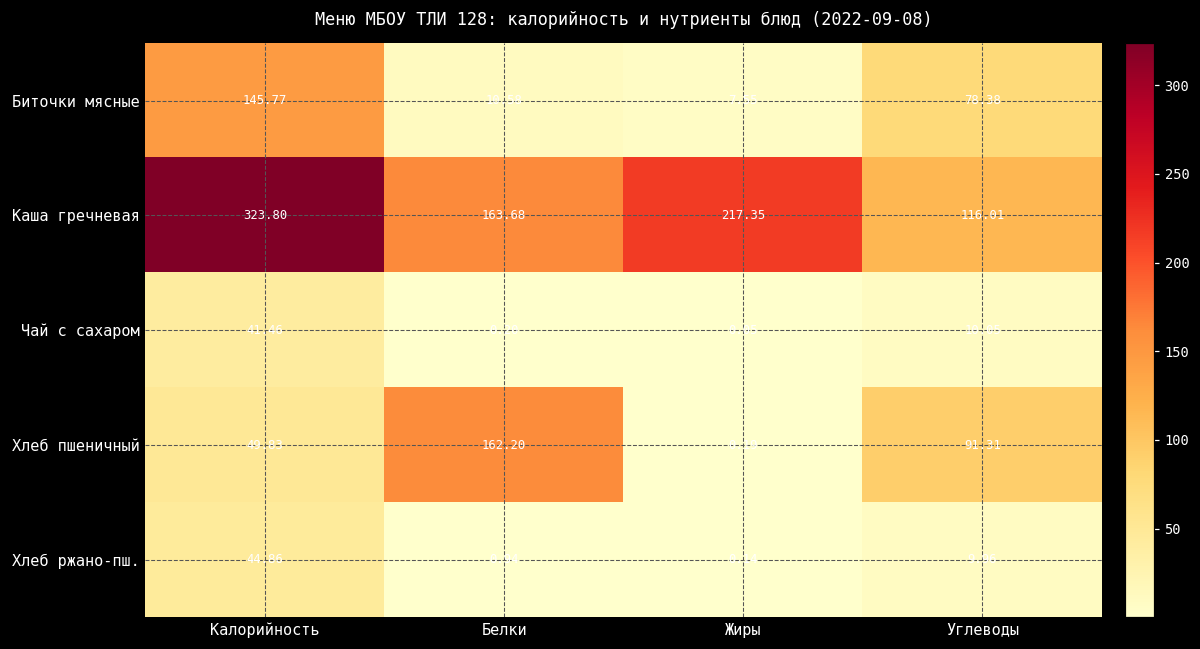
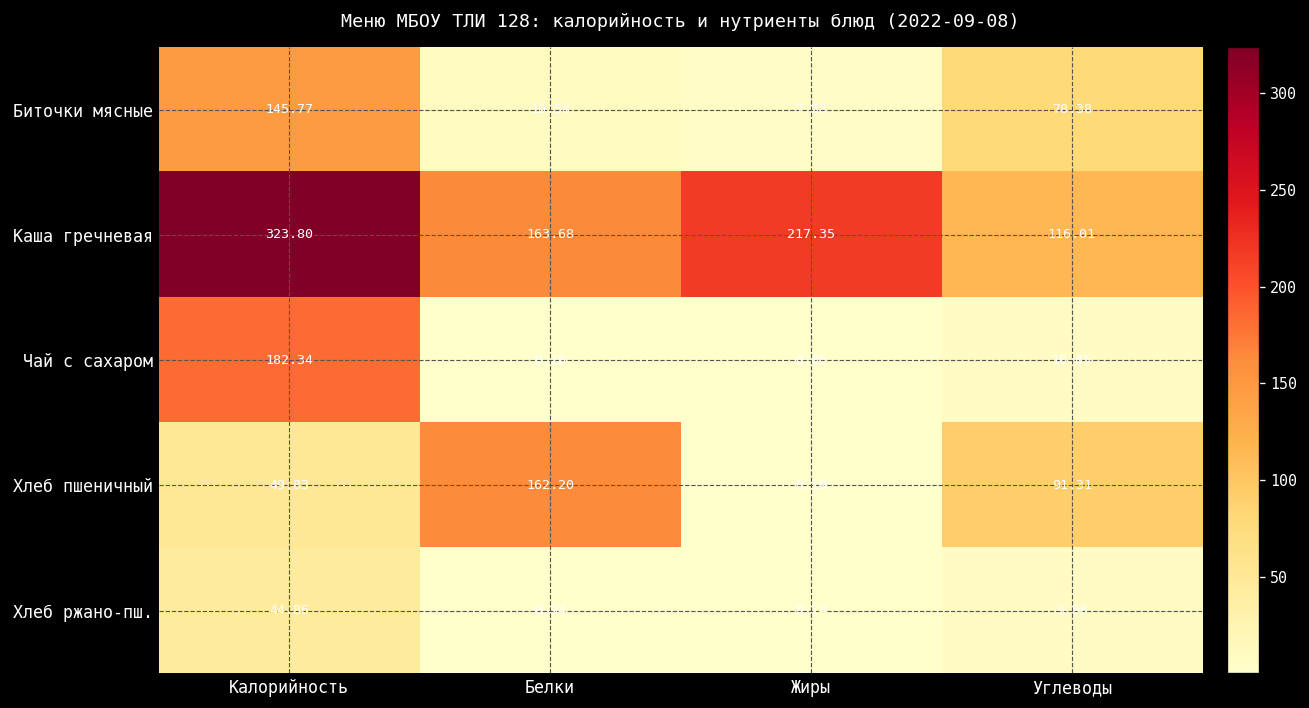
Чай с сахаром, Калорийность: 41.46 -> 182.34
